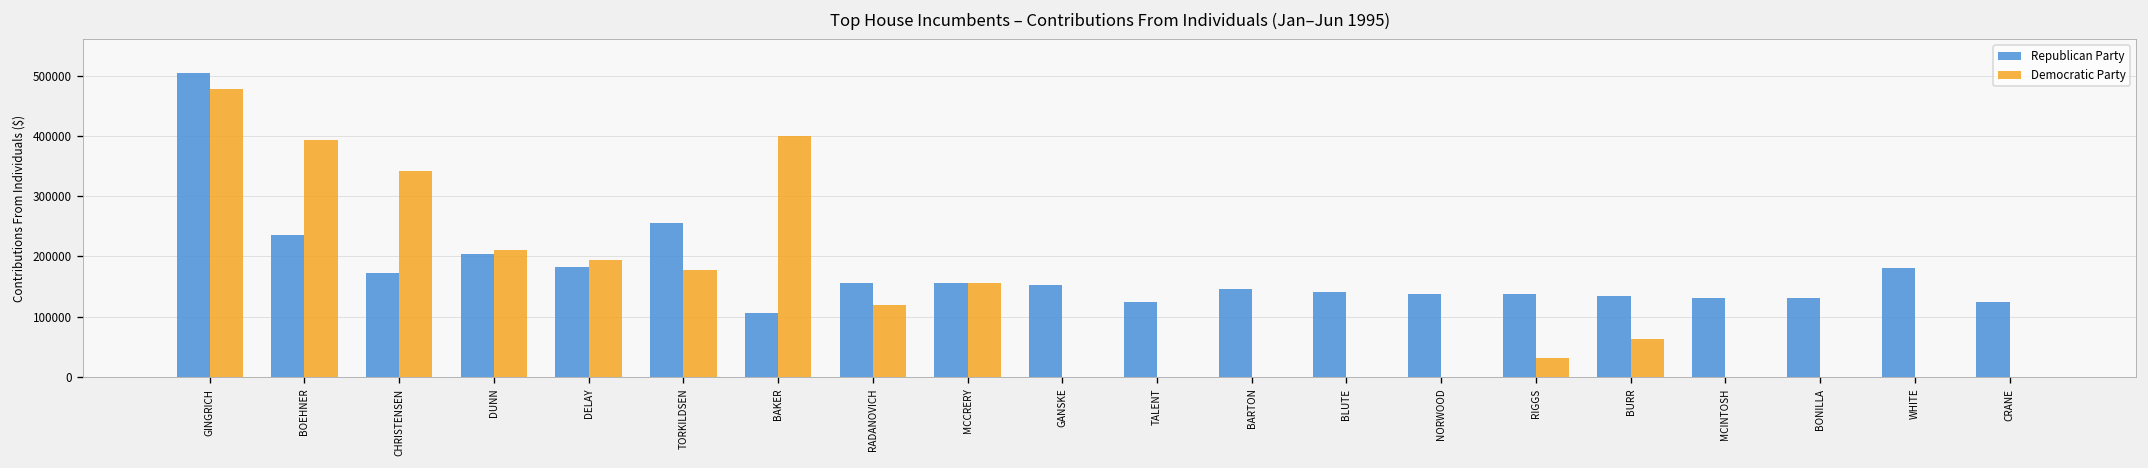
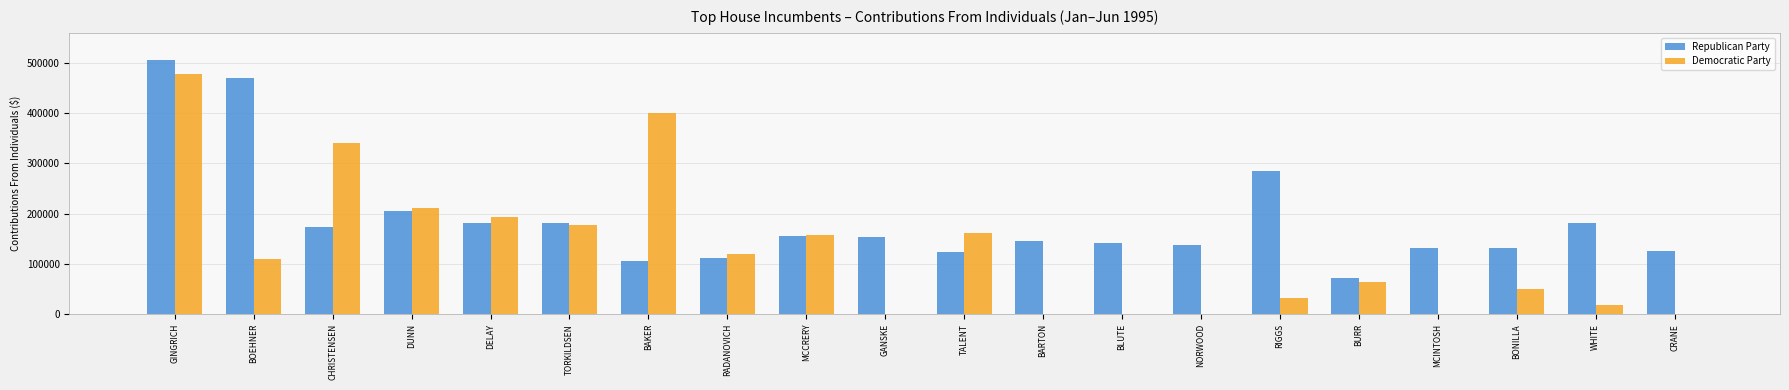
Republican Party, BOEHNER: 240000 -> 470000
Democratic Party, BOEHNER: 390000 -> 110000
Republican Party, TORKILDSEN: 250000 -> 180000
Republican Party, RADANOVICH: 160000 -> 110000
Democratic Party, TALENT: 0 -> 160000
Republican Party, RIGGS: 140000 -> 280000
Republican Party, BURR: 130000 -> 70000
Democratic Party, BONILLA: 0 -> 50000
Democratic Party, WHITE: 0 -> 20000
